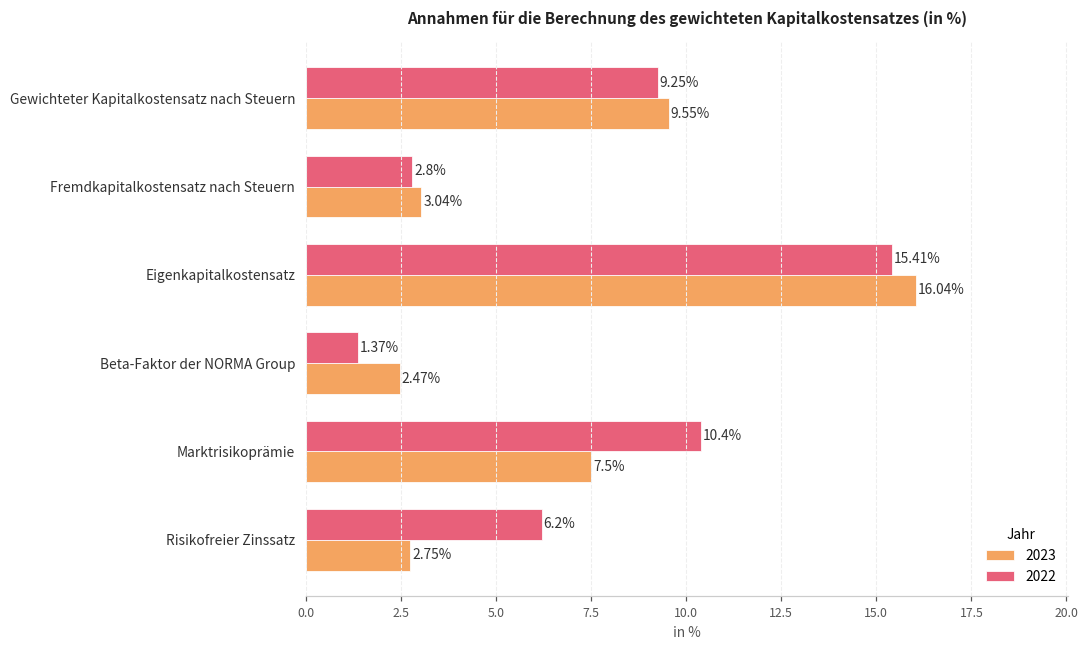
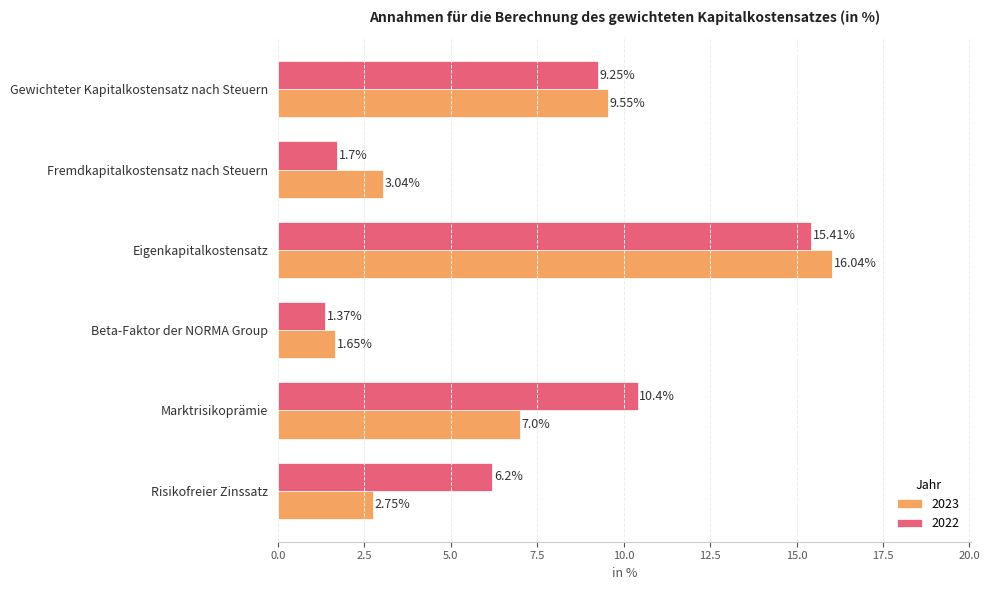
2022, Fremdkapitalkostensatz nach Steuern: 2.8% -> 1.7%
2023, Beta-Faktor der NORMA Group: 2.47% -> 1.65%
2023, Marktrisikoprämie: 7.5% -> 7.0%
